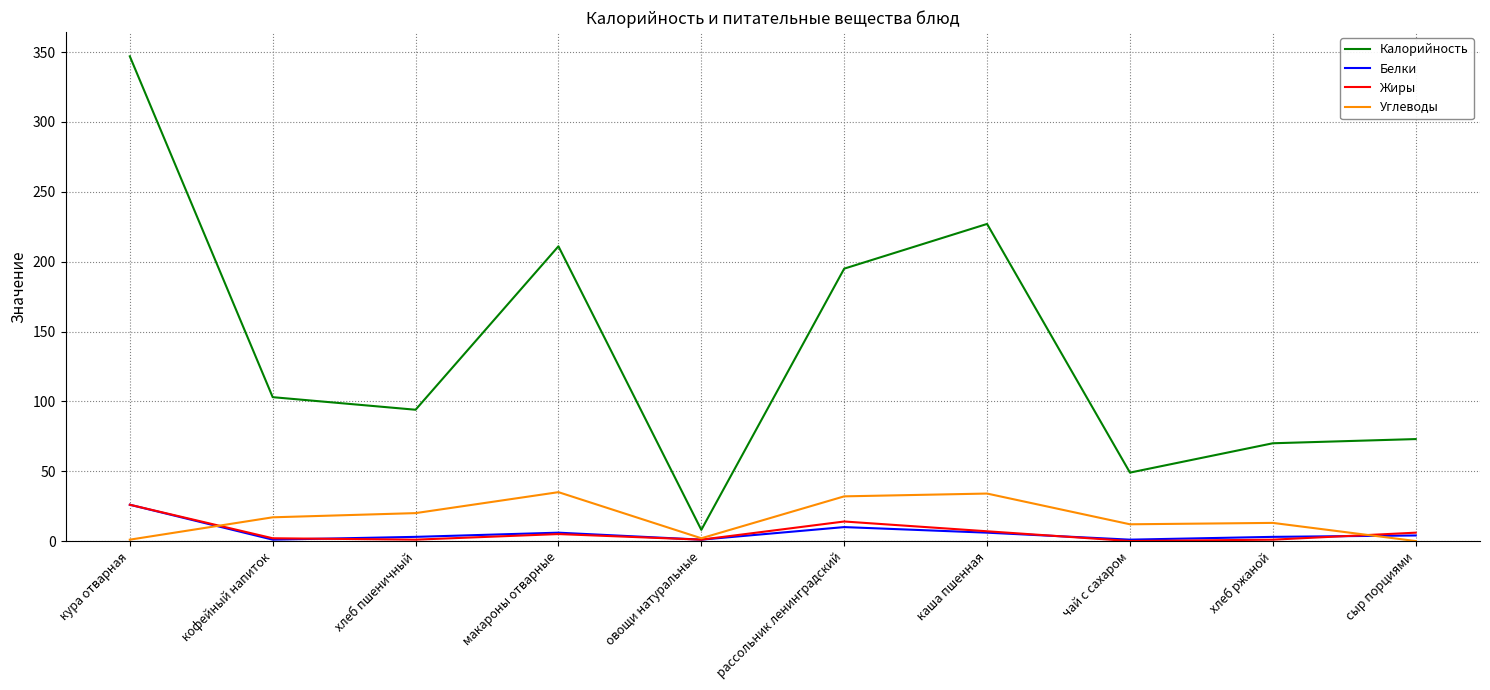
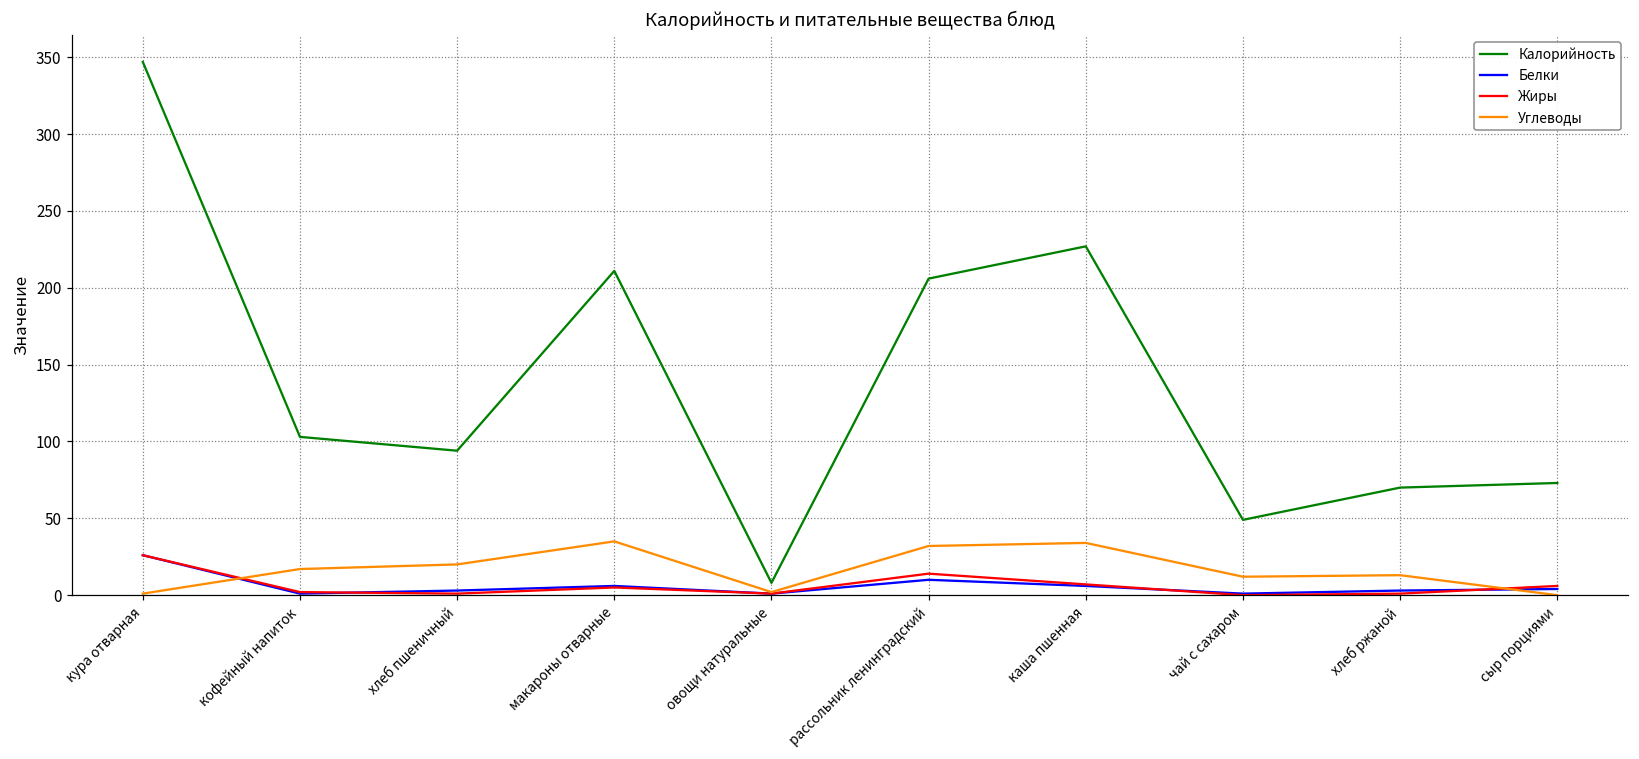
Калорийность, рассольник ленинградский: 195 -> 206
